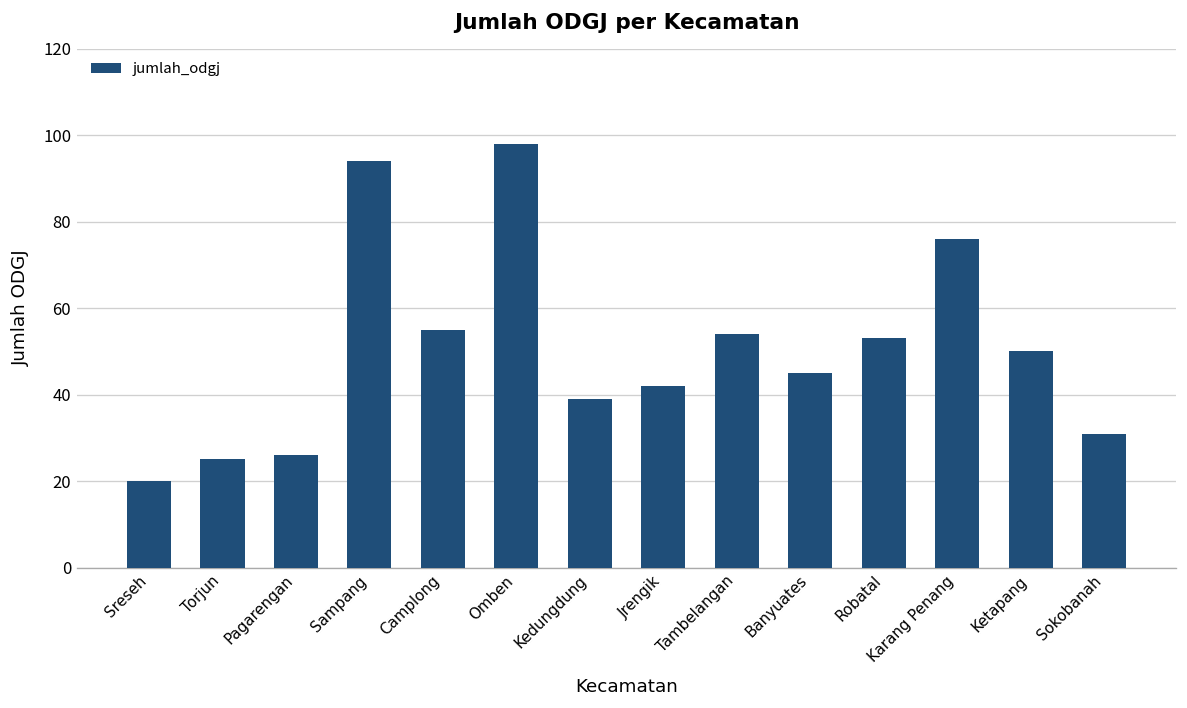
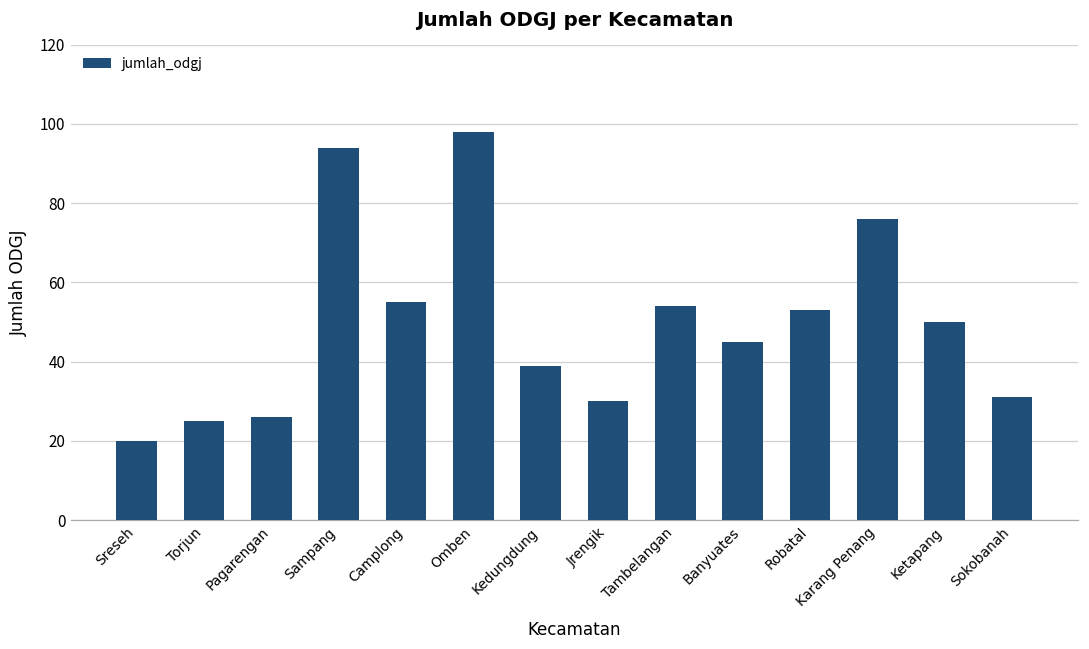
Jrengik: 42 -> 30
